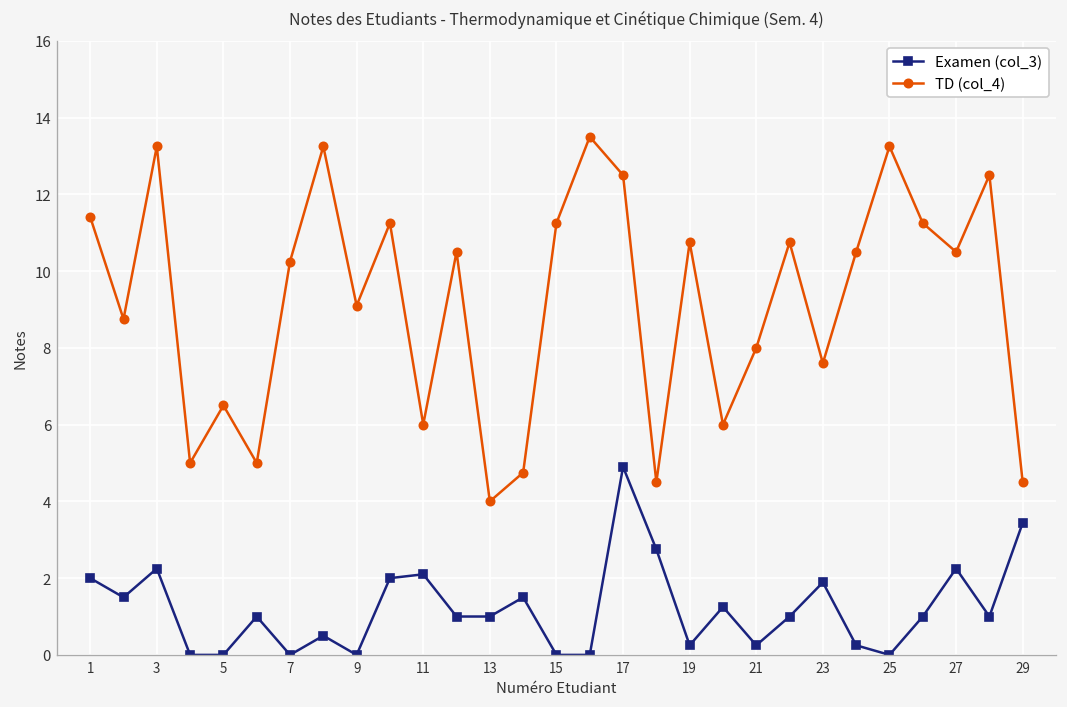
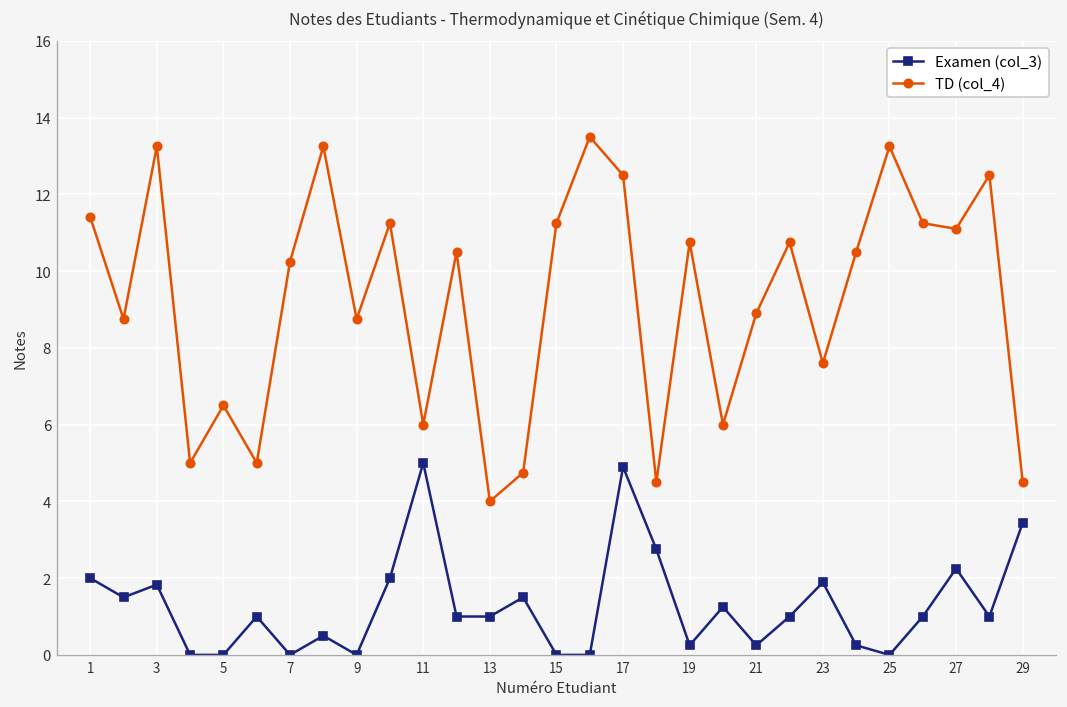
Examen (col_3), 3: 2.3 -> 1.8
TD (col_4), 9: 9.1 -> 8.8
Examen (col_3), 11: 2.1 -> 5.0
TD (col_4), 21: 8.0 -> 8.9
TD (col_4), 27: 10.5 -> 11.1
